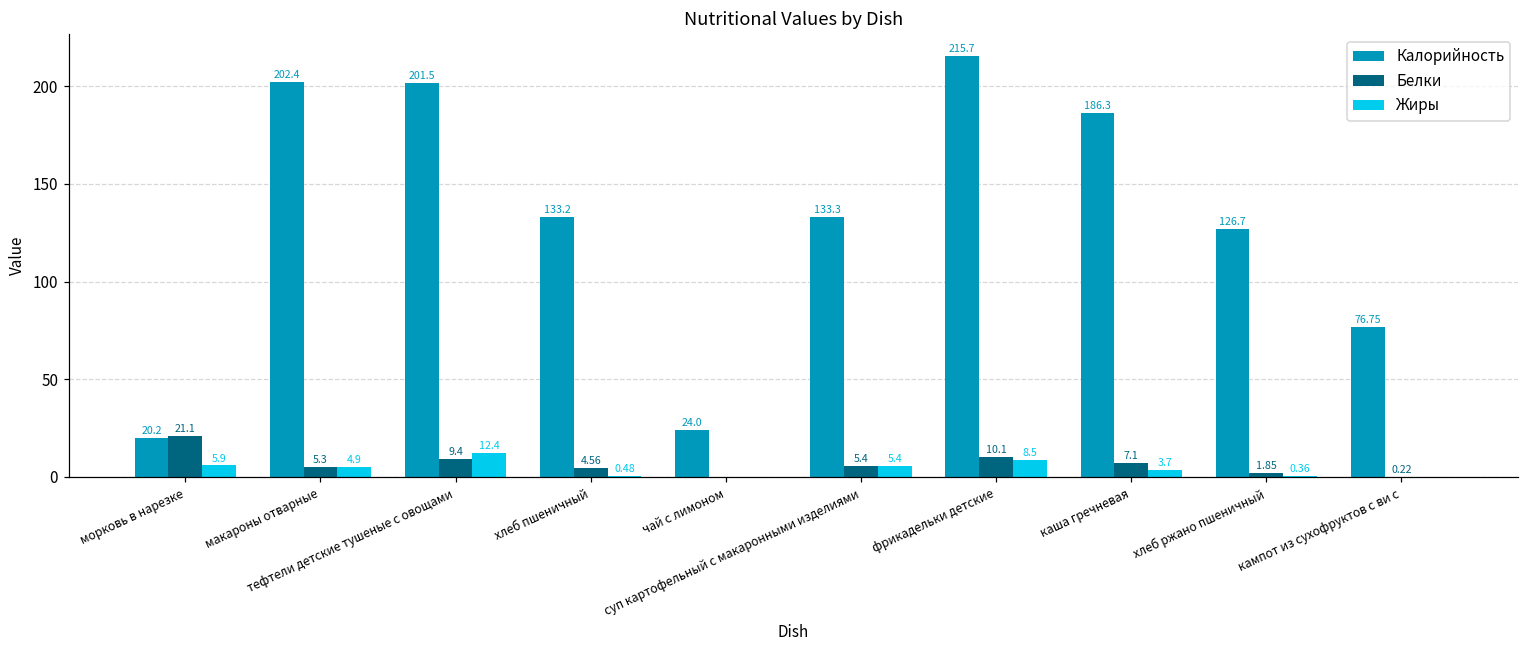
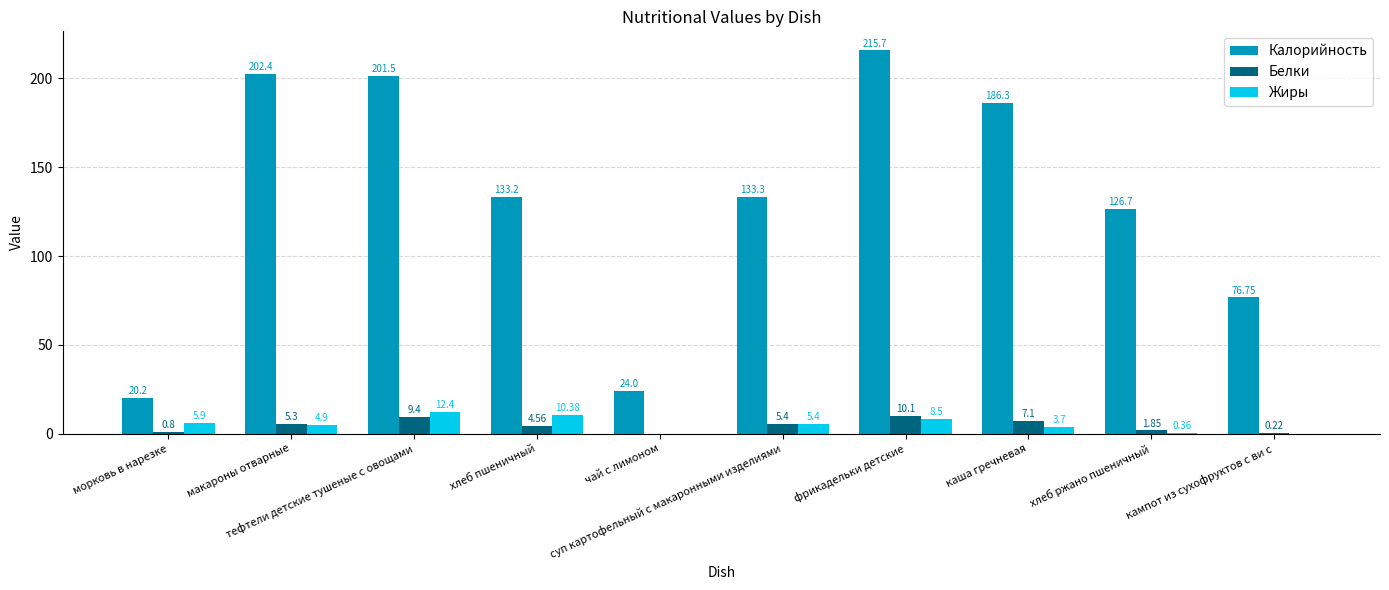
Белки, морковь в нарезке: 21.1 -> 0.8
Жиры, хлеб пшеничный: 0.48 -> 10.38
